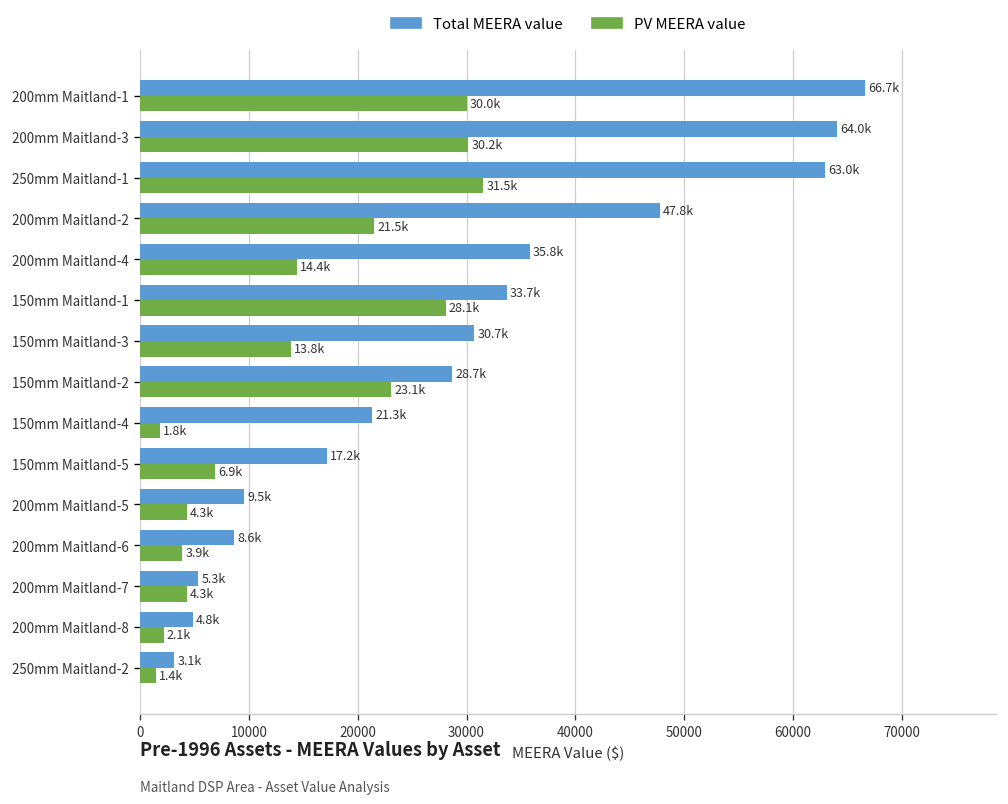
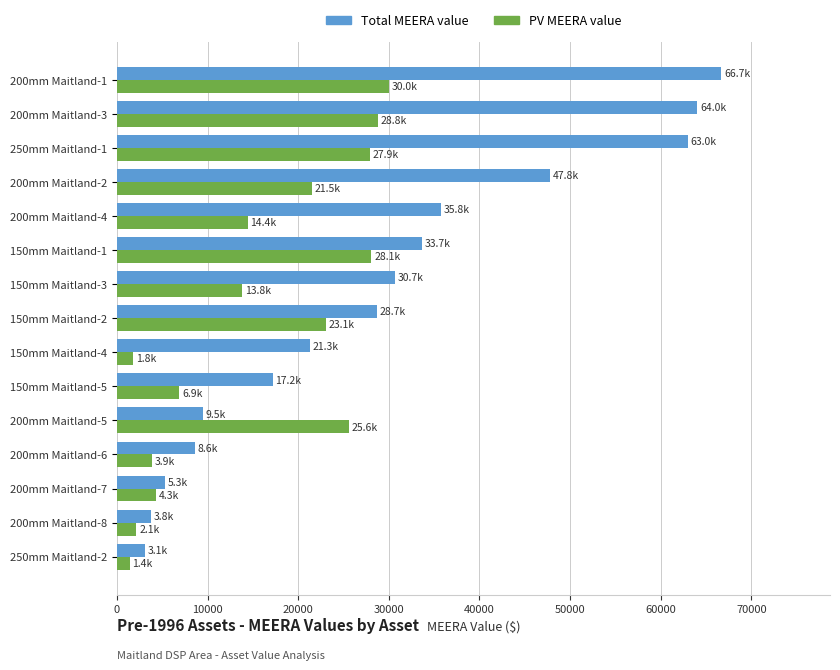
PV MEERA value, 200mm Maitland-3: 30.2k -> 28.8k
PV MEERA value, 250mm Maitland-1: 31.5k -> 27.9k
PV MEERA value, 200mm Maitland-5: 4.3k -> 25.6k
Total MEERA value, 200mm Maitland-8: 4.8k -> 3.8k
